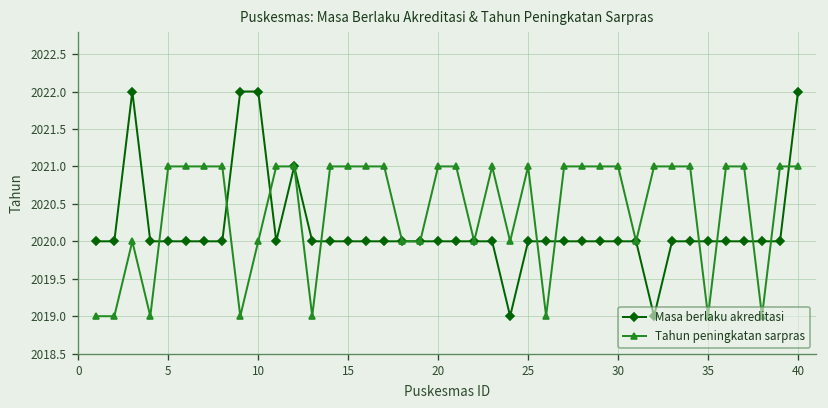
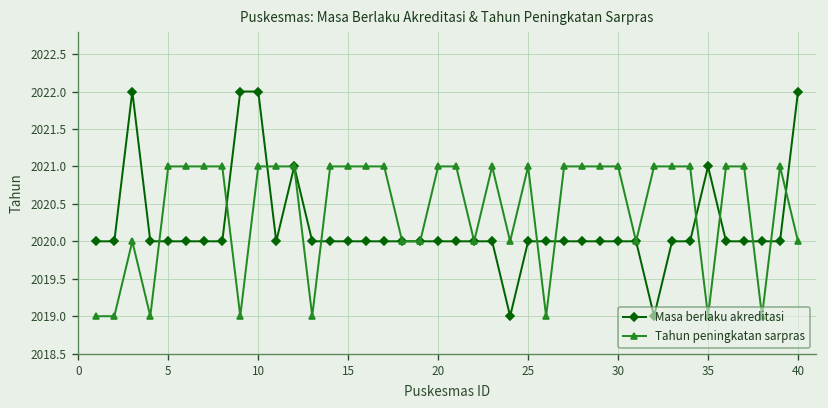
Tahun peningkatan sarpras, 10: 2020 -> 2021
Masa berlaku akreditasi, 35: 2020 -> 2021
Tahun peningkatan sarpras, 40: 2021 -> 2020
